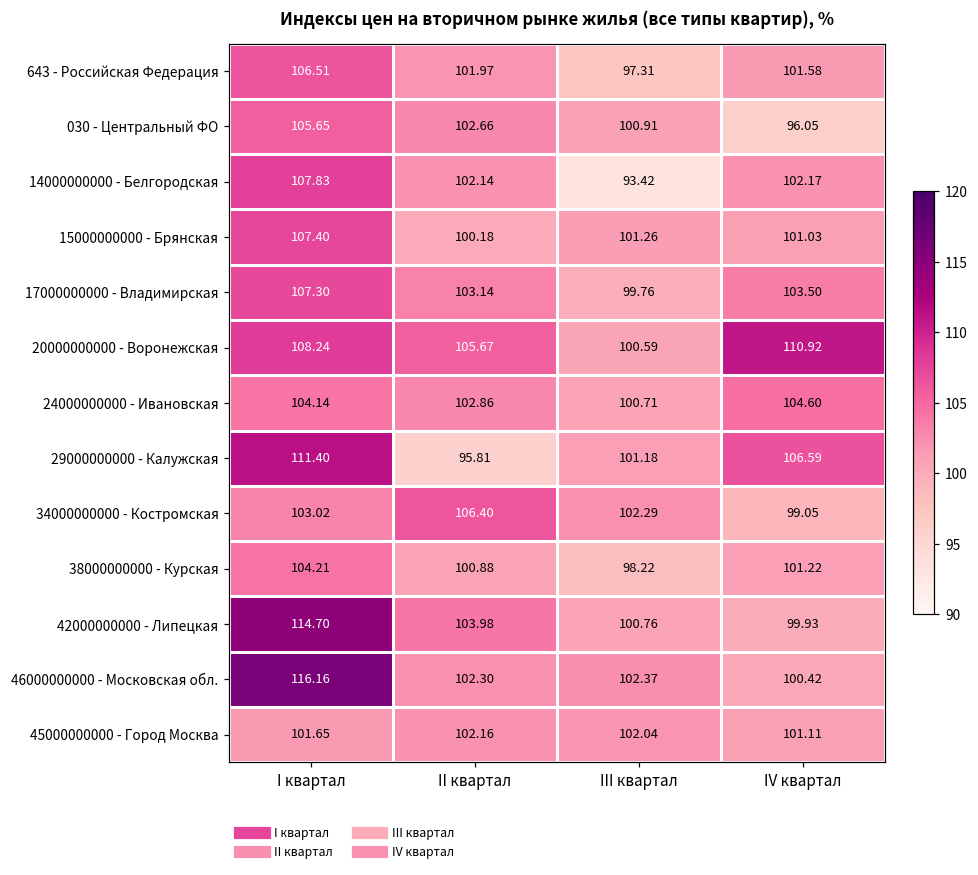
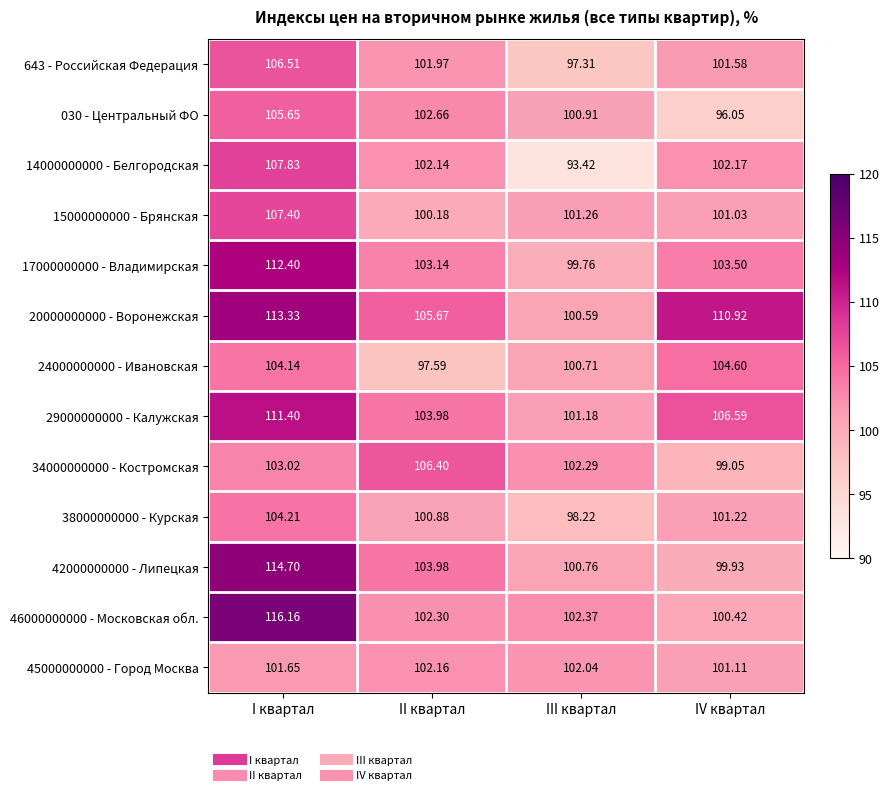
17000000000 - Владимирская, I квартал: 107.30 -> 112.40
20000000000 - Воронежская, I квартал: 108.24 -> 113.33
24000000000 - Ивановская, II квартал: 102.86 -> 97.59
29000000000 - Калужская, II квартал: 95.81 -> 103.98
